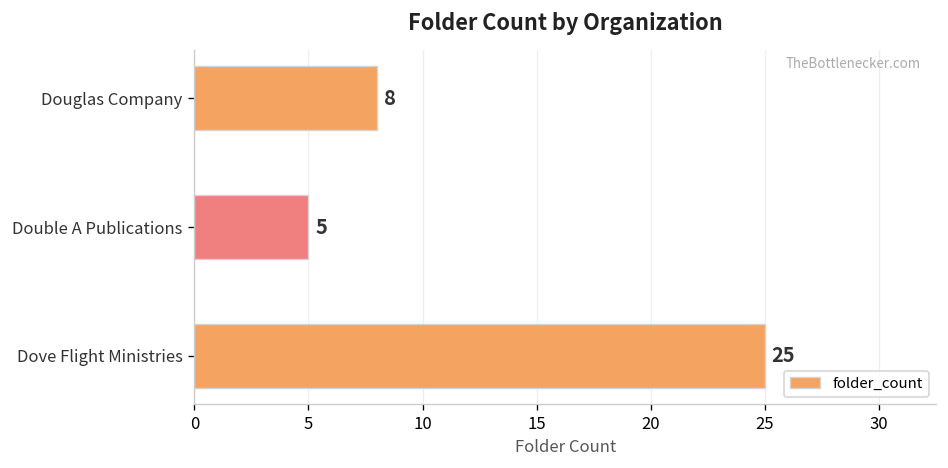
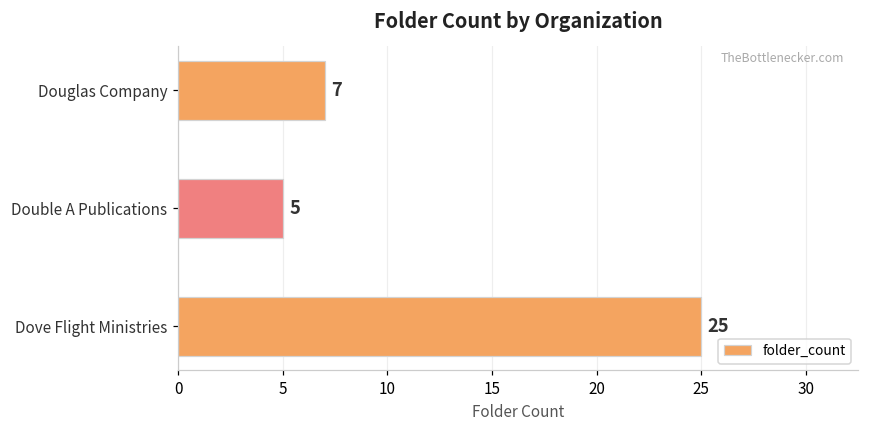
Douglas Company: 8 -> 7
